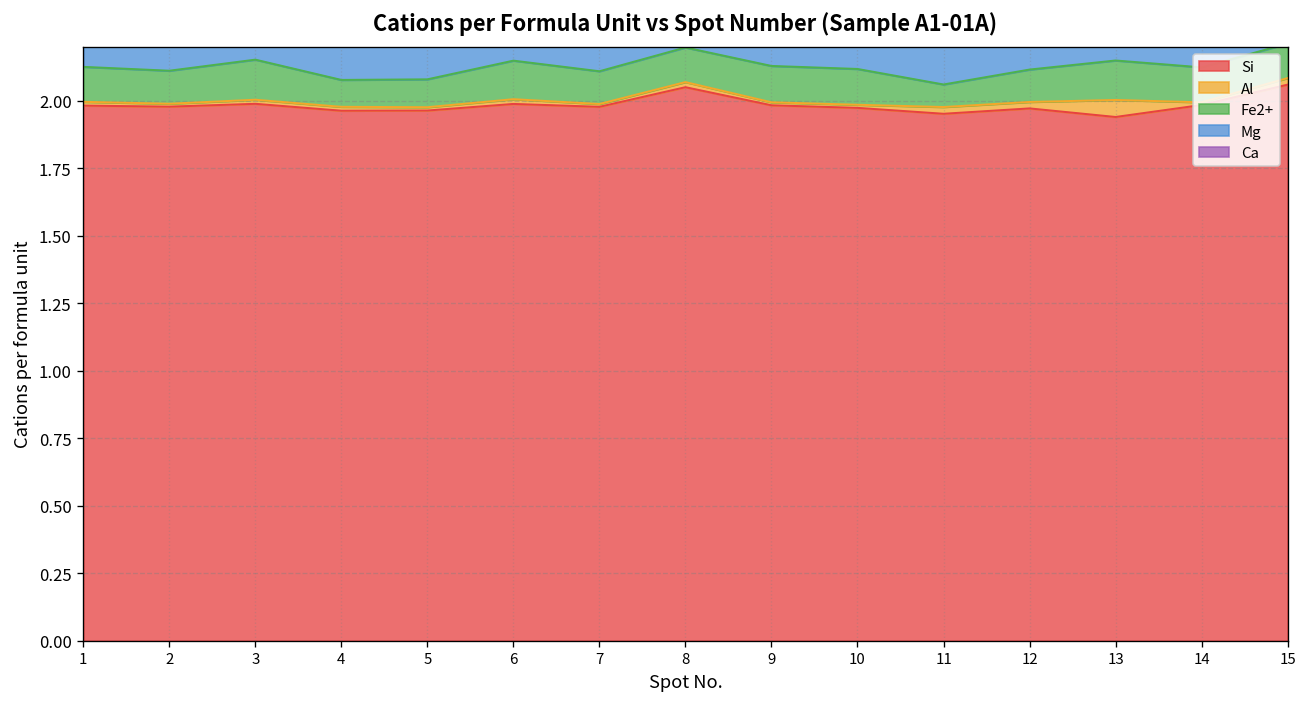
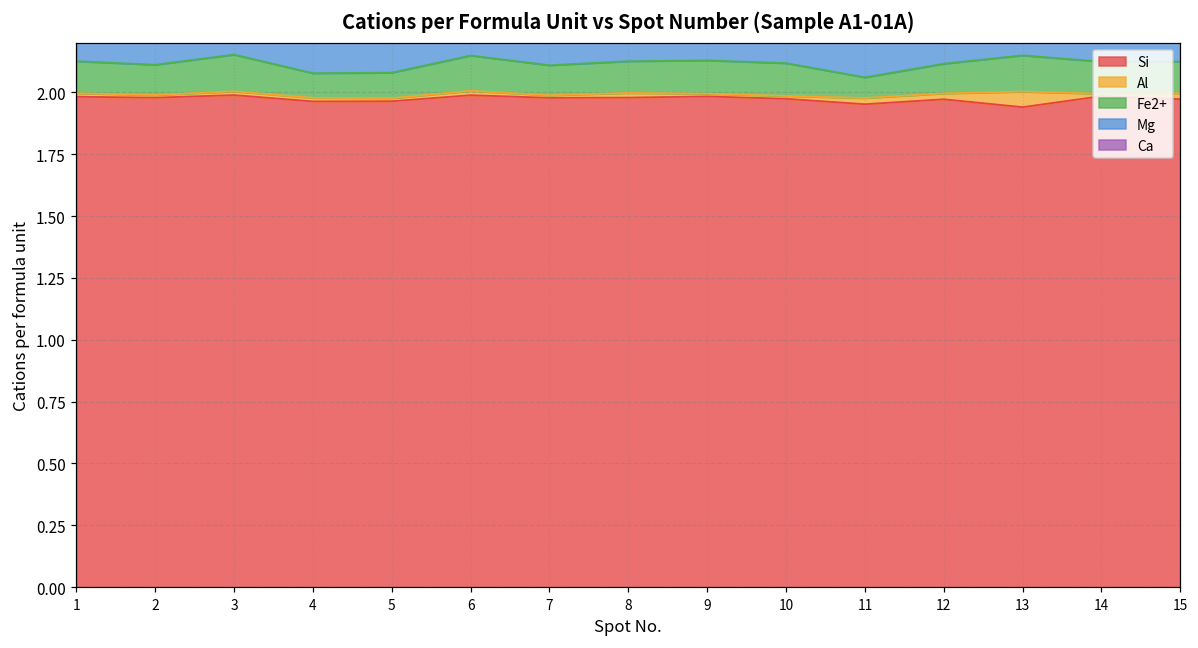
Si, 8: 2.05 -> 1.98
Si, 15: 2.06 -> 1.97
